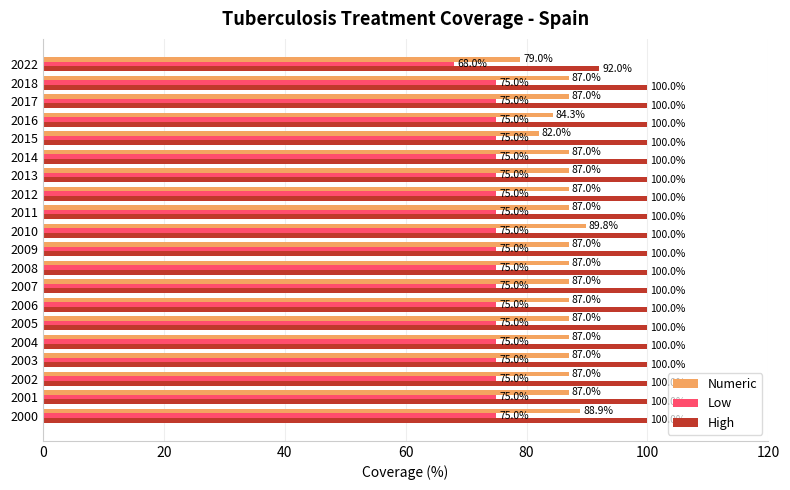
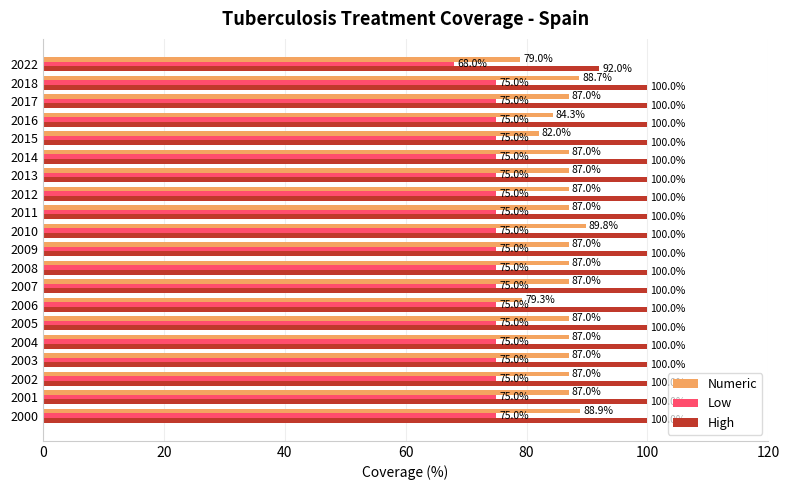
Numeric, 2018: 87.0% -> 88.7%
Numeric, 2006: 87.0% -> 79.3%
